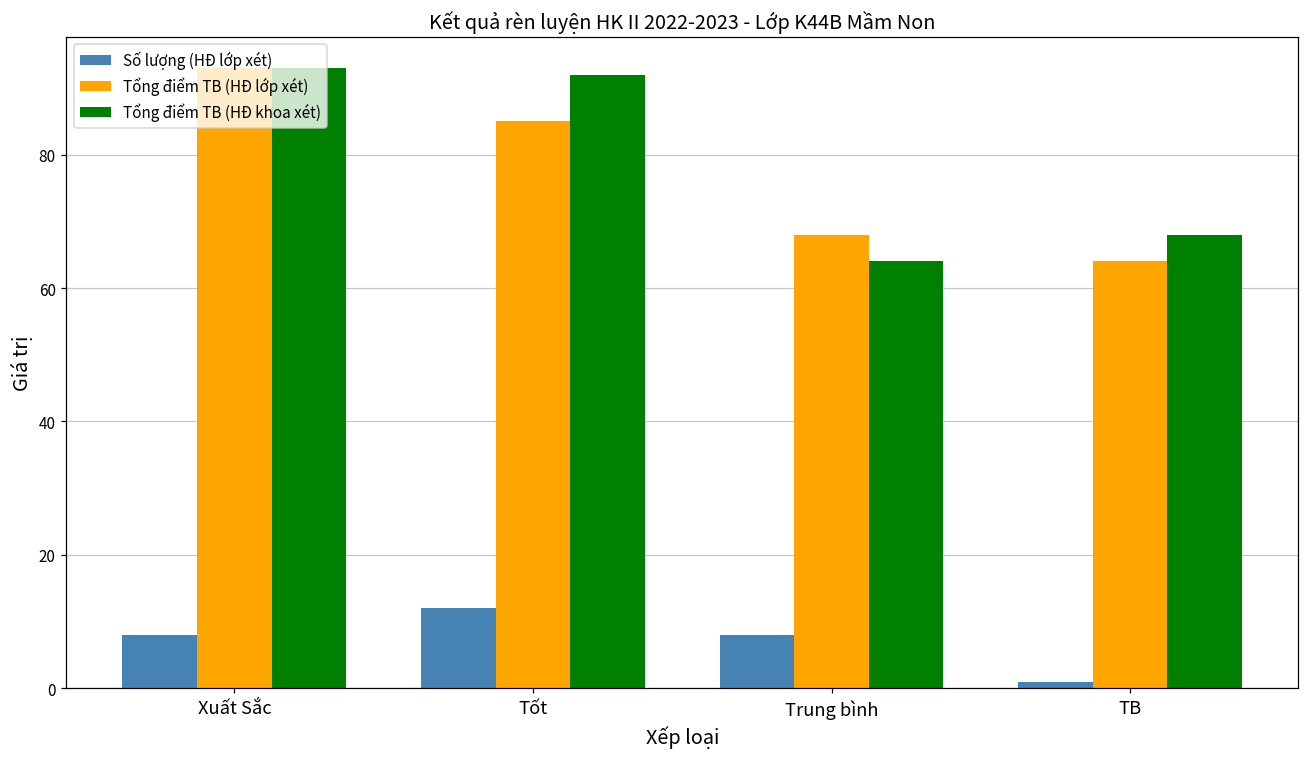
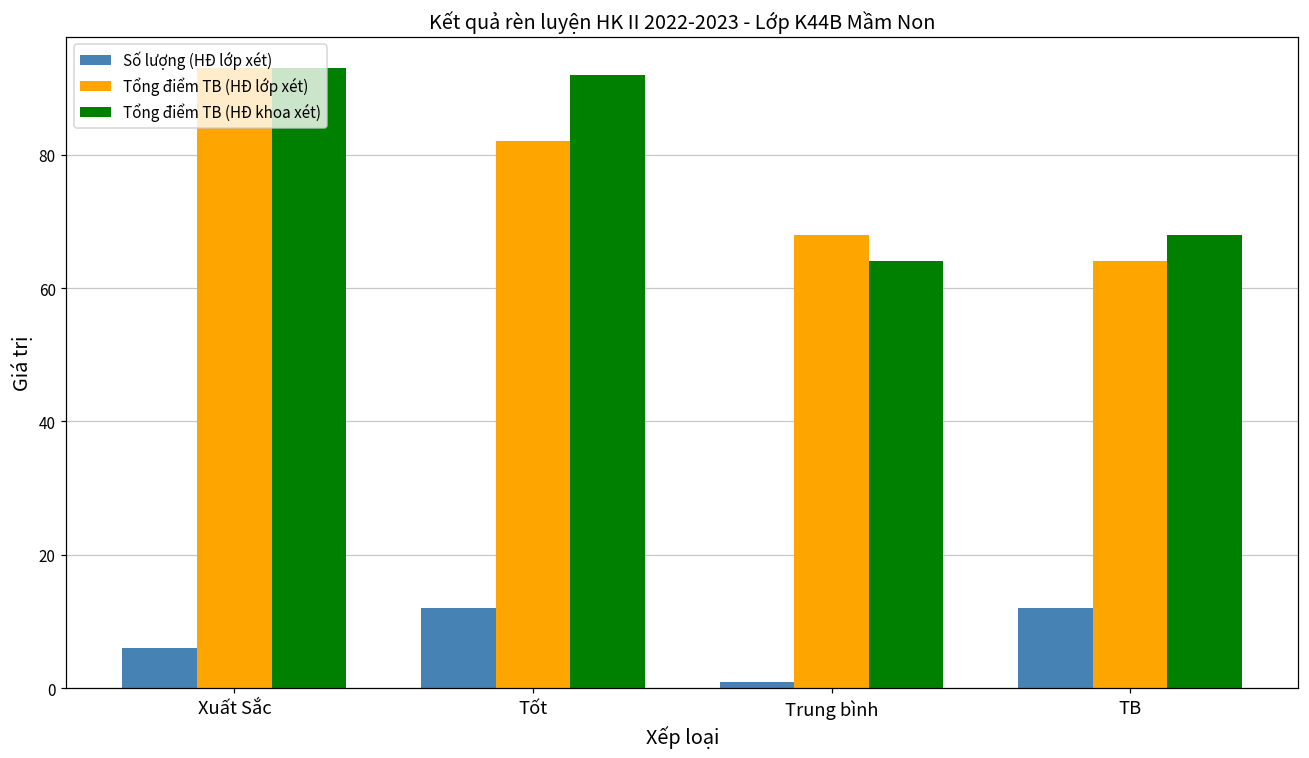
Số lượng (HĐ lớp xét), Xuất Sắc: 8 -> 6
Tổng điểm TB (HĐ lớp xét), Tốt: 85 -> 82
Số lượng (HĐ lớp xét), Trung bình: 8 -> 1
Số lượng (HĐ lớp xét), TB: 1 -> 12
